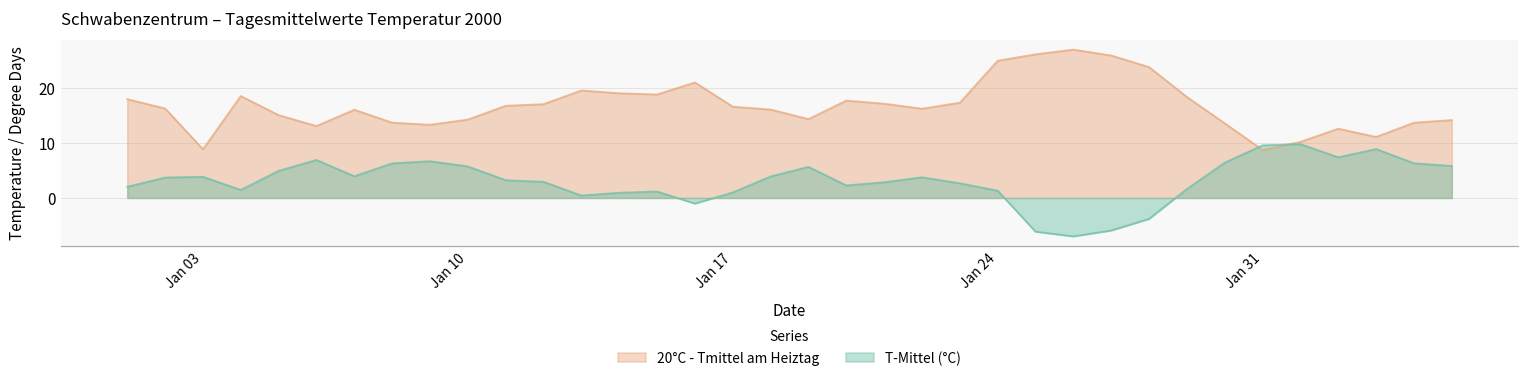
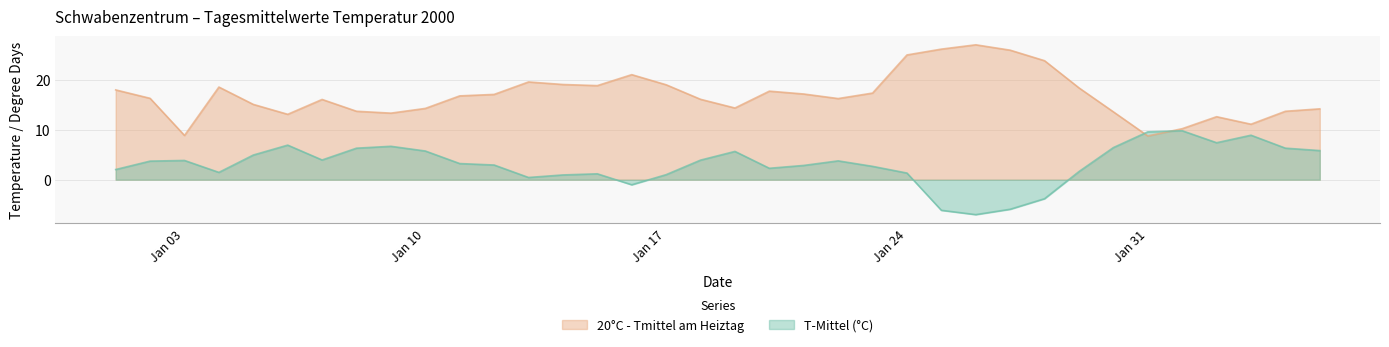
20°C - Tmittel am Heiztag, Jan 17: 17 -> 19
